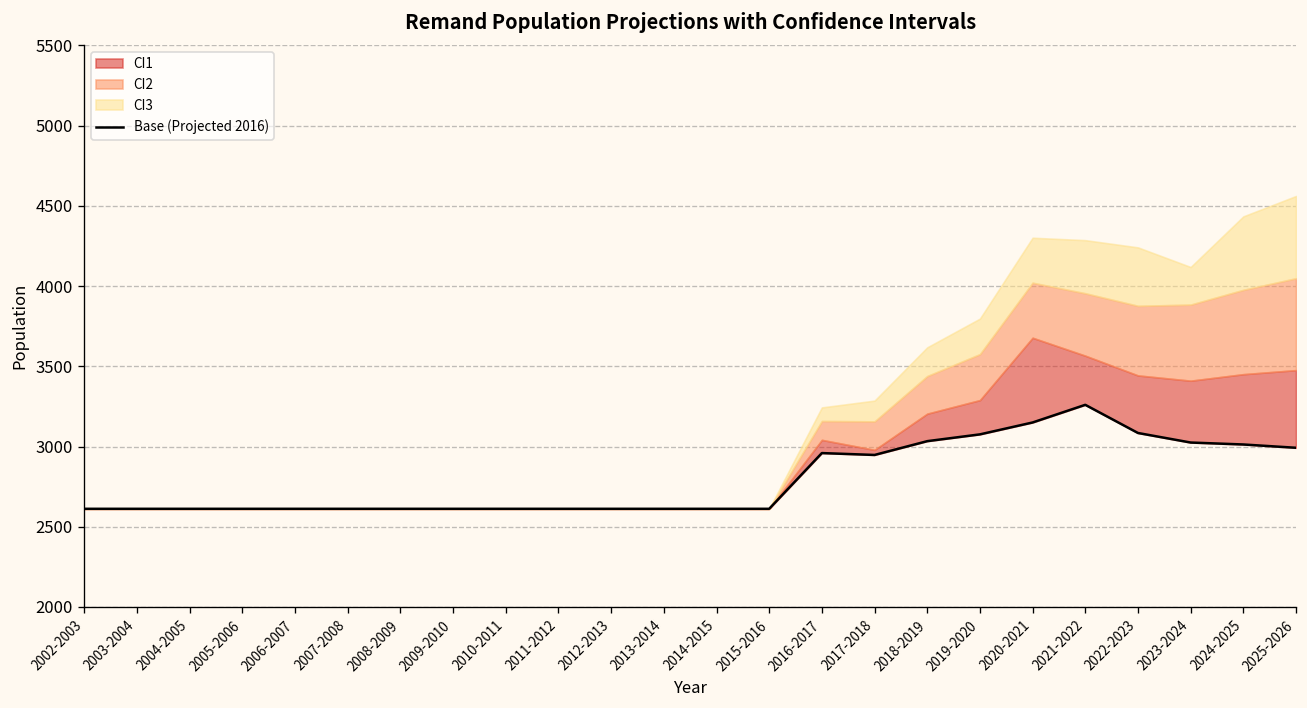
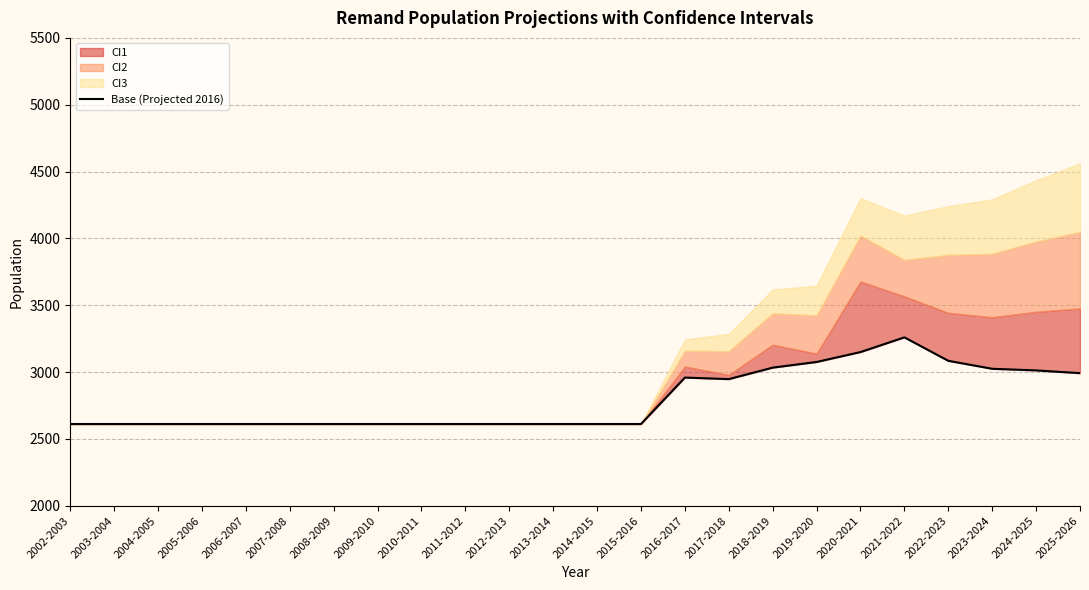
CI1, 2019-2020: 210 -> 60
CI2, 2021-2022: 390 -> 270
CI3, 2023-2024: 230 -> 410
